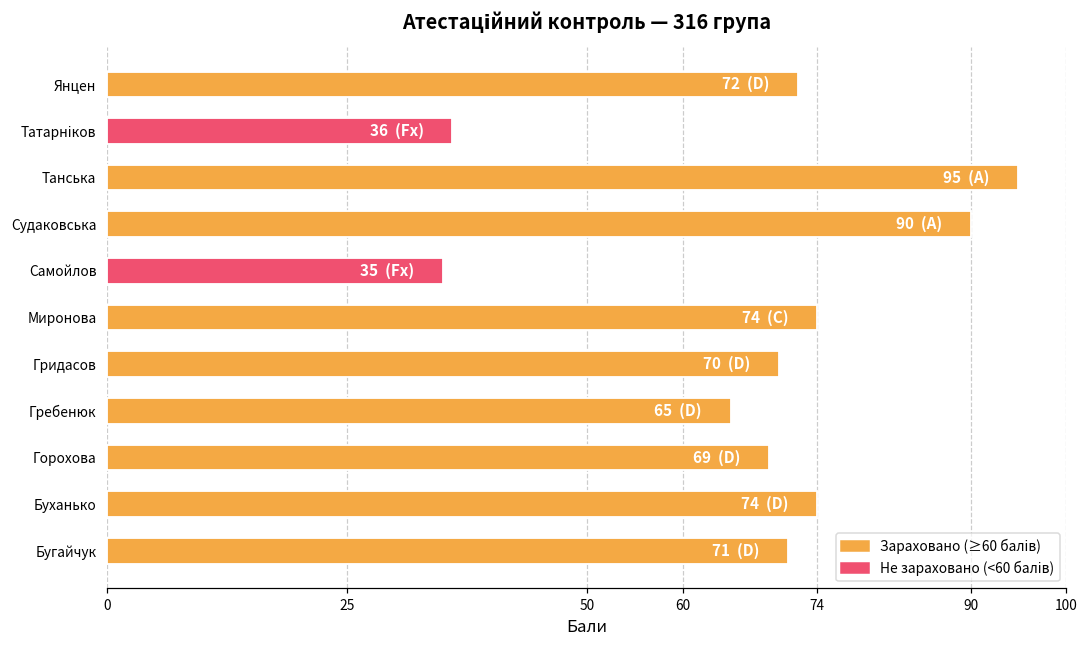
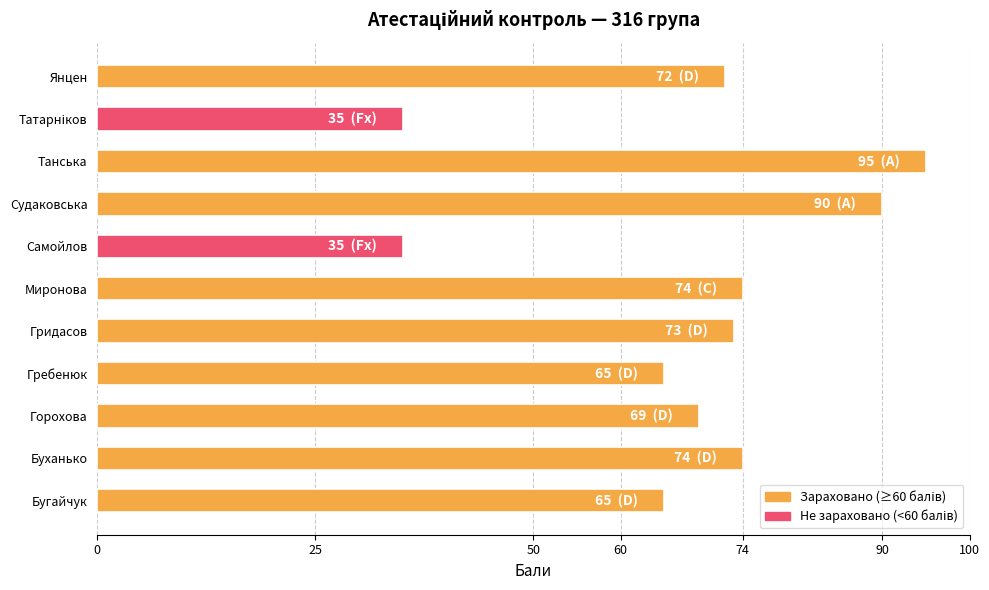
Татарніков: 36 -> 35
Гридасов: 70 -> 73
Бугайчук: 71 -> 65
